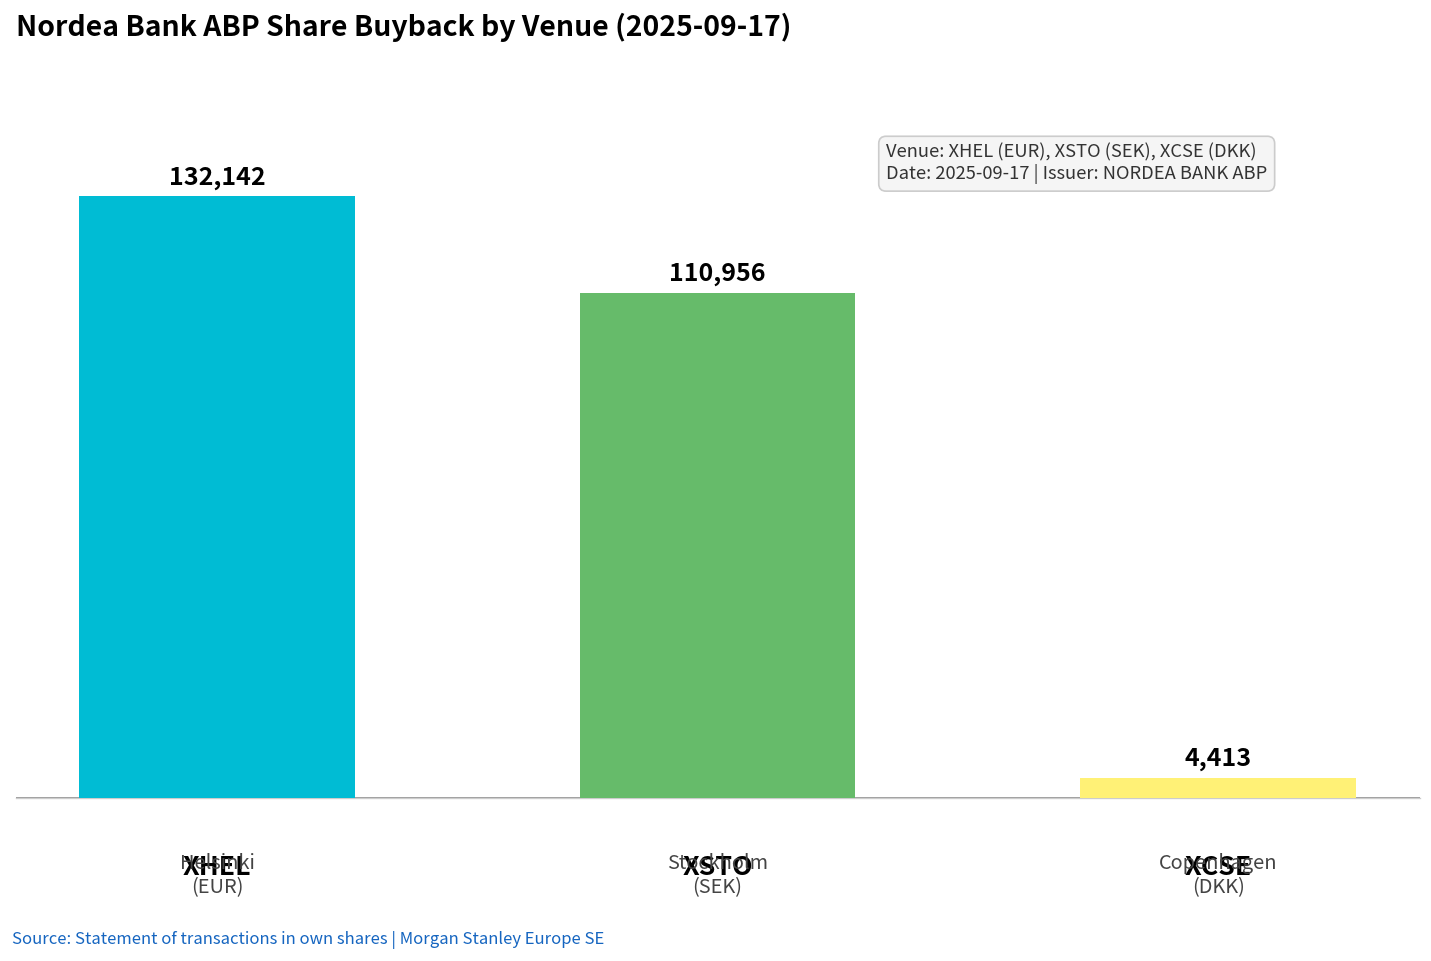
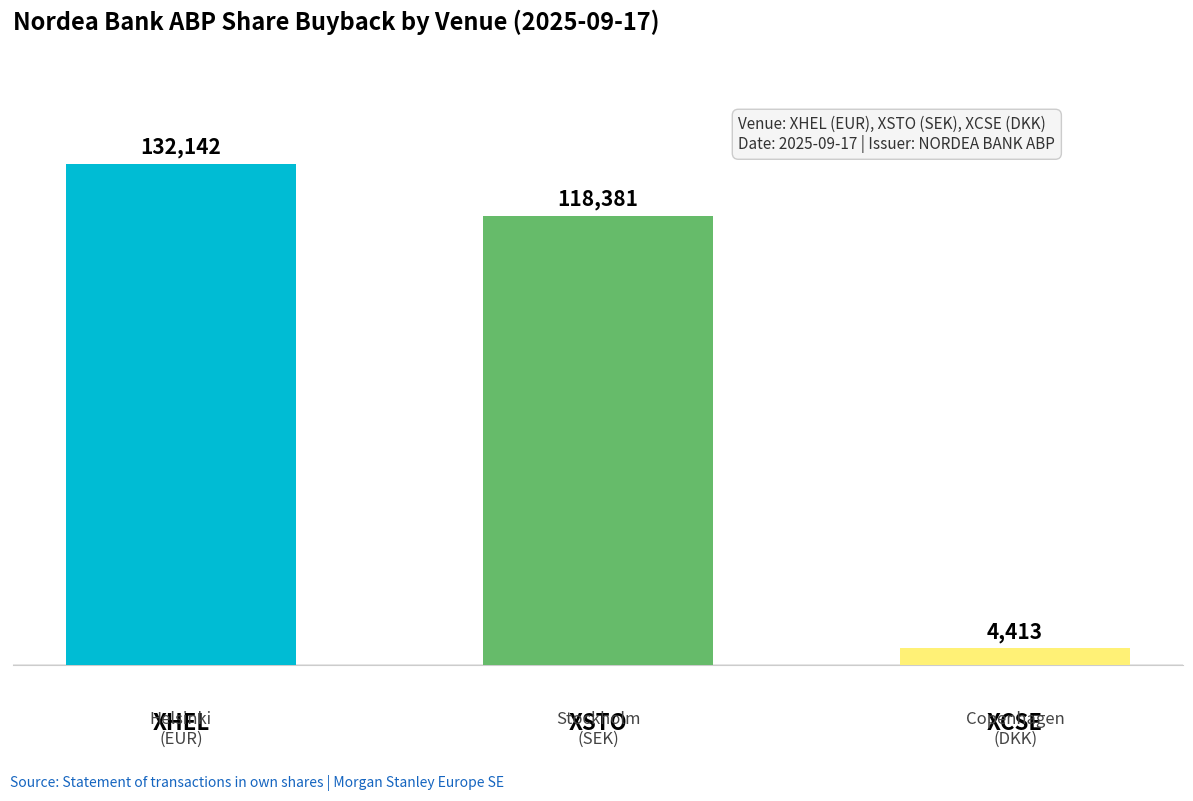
XSTO: 110,956 -> 118,381
